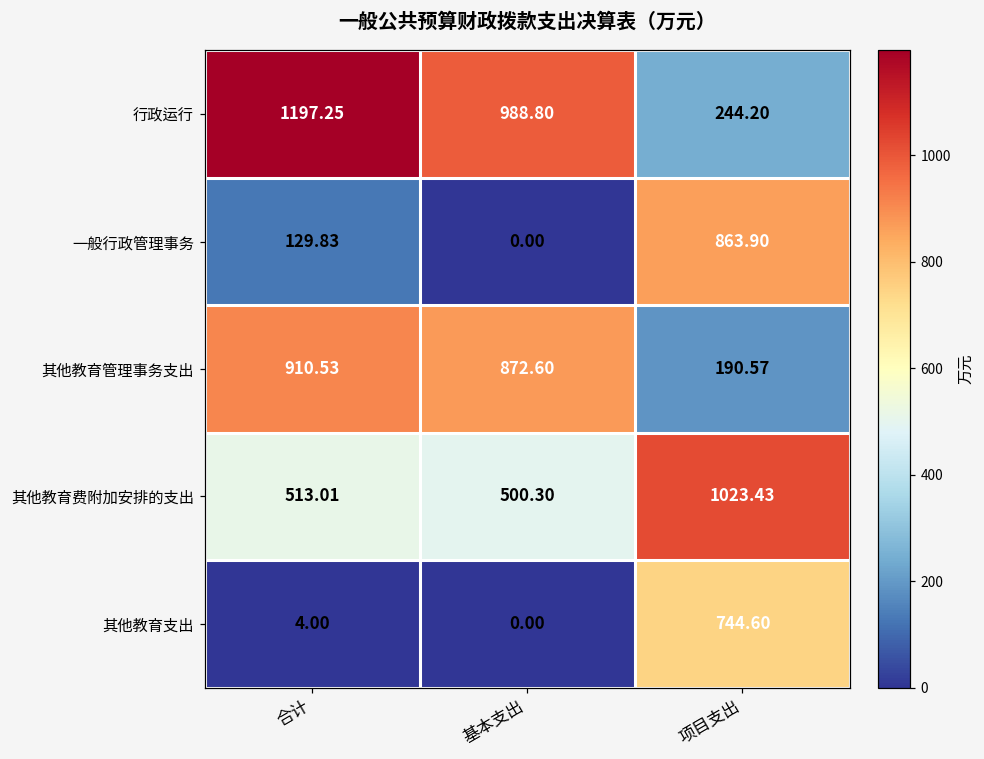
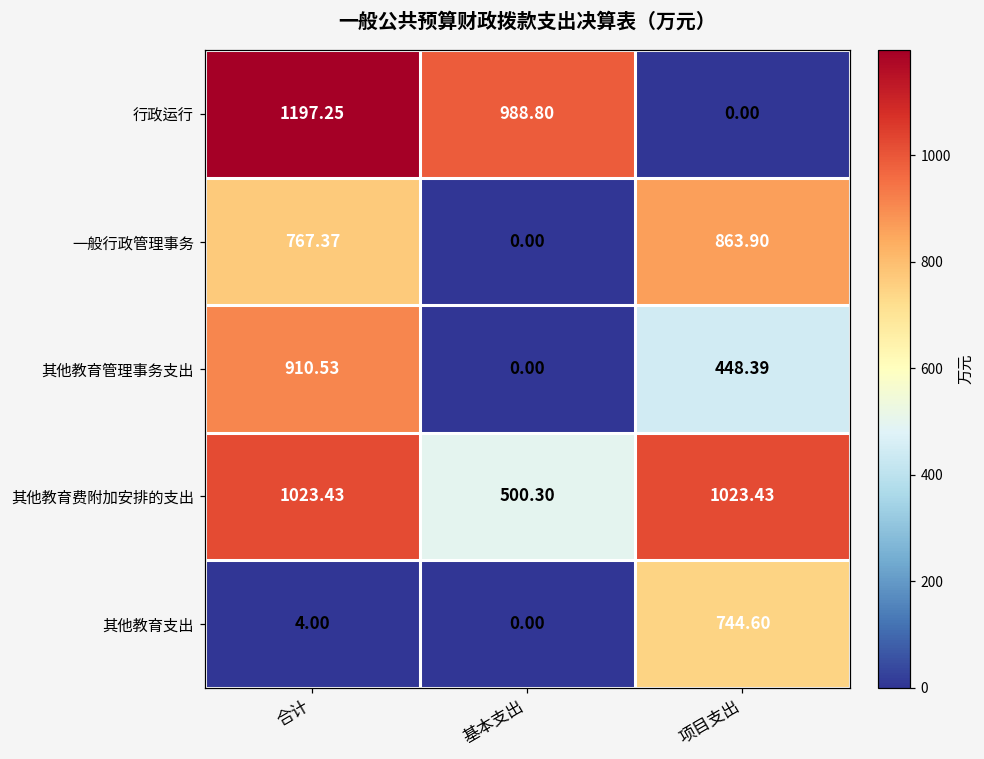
行政运行, 项目支出: 244.20 -> 0.00
一般行政管理事务, 合计: 129.83 -> 767.37
其他教育管理事务支出, 基本支出: 872.60 -> 0.00
其他教育管理事务支出, 项目支出: 190.57 -> 448.39
其他教育费附加安排的支出, 合计: 513.01 -> 1023.43
